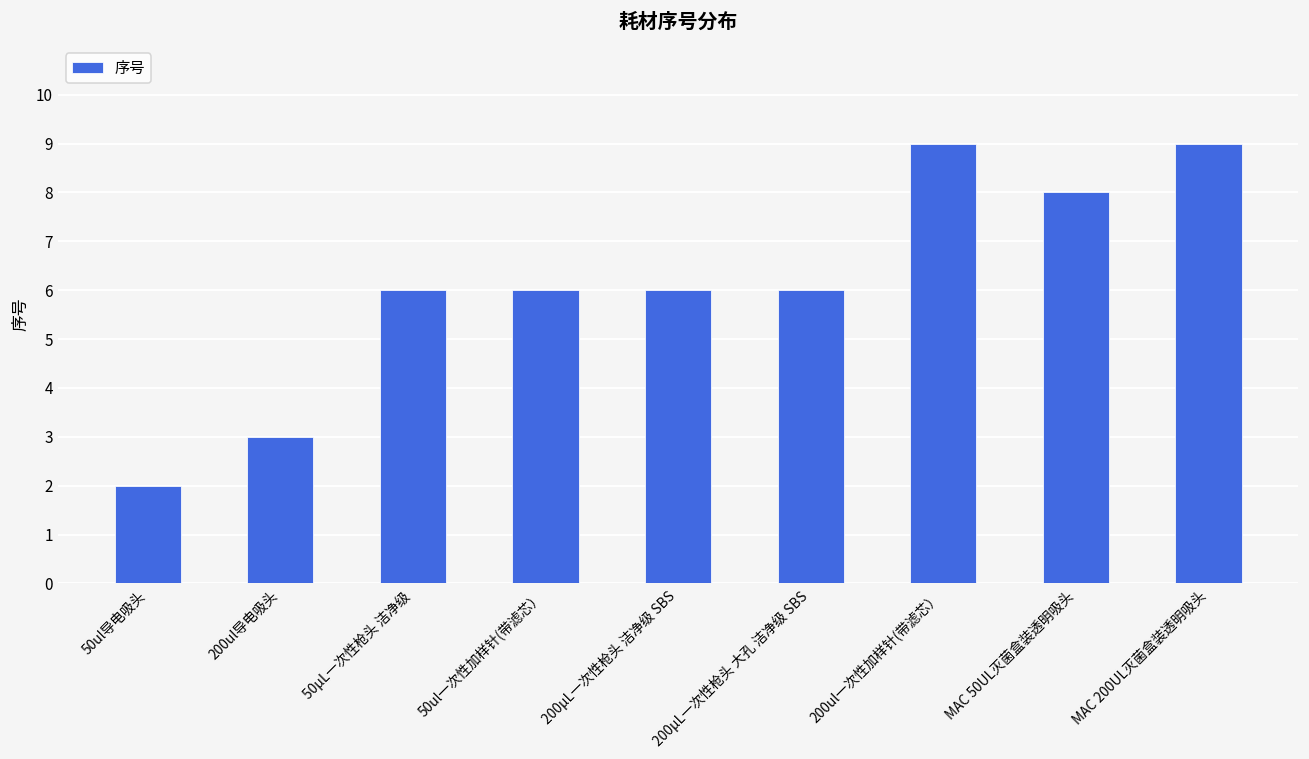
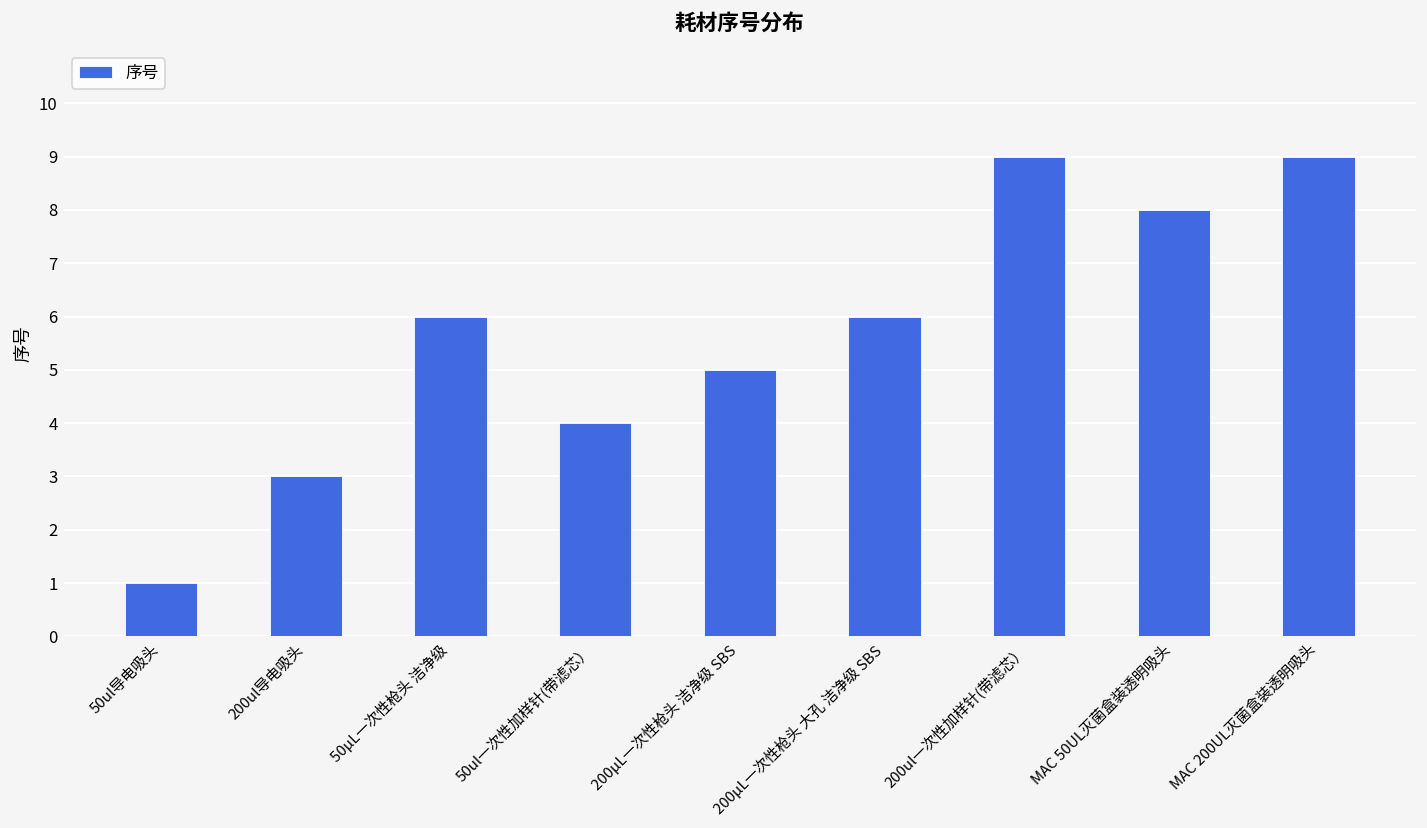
50ul导电吸头: 2 -> 1
50ul一次性加样针(带滤芯）: 6 -> 4
200µL一次性枪头 洁净级 SBS: 6 -> 5
